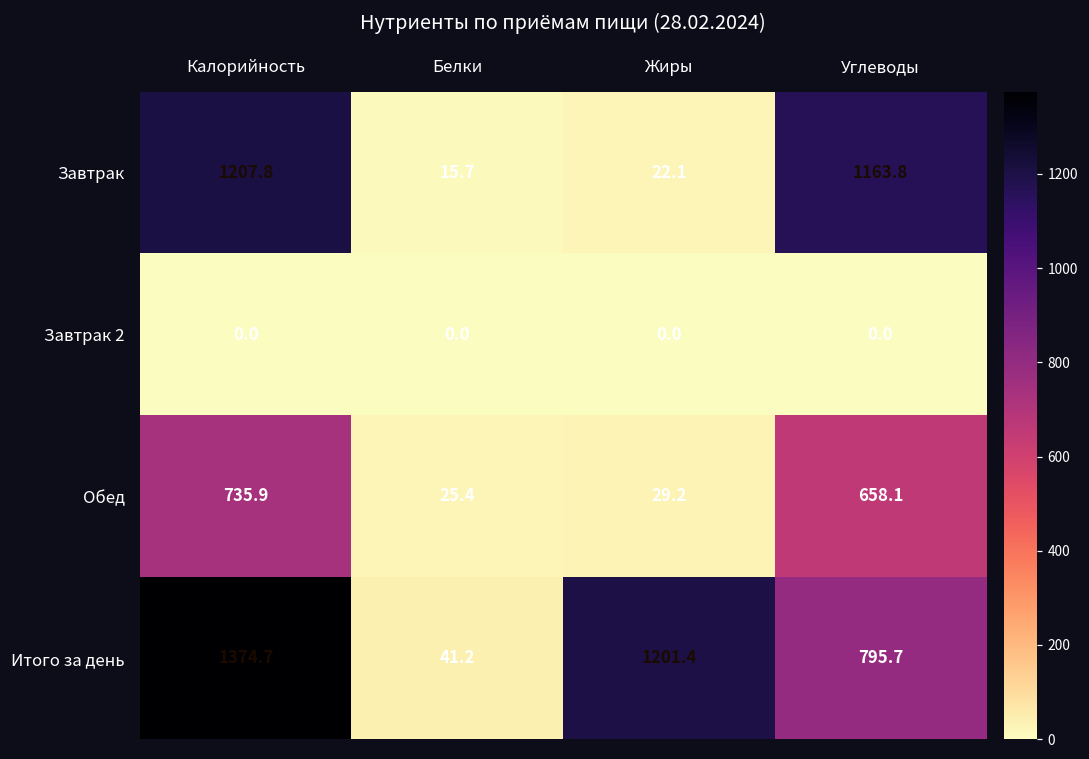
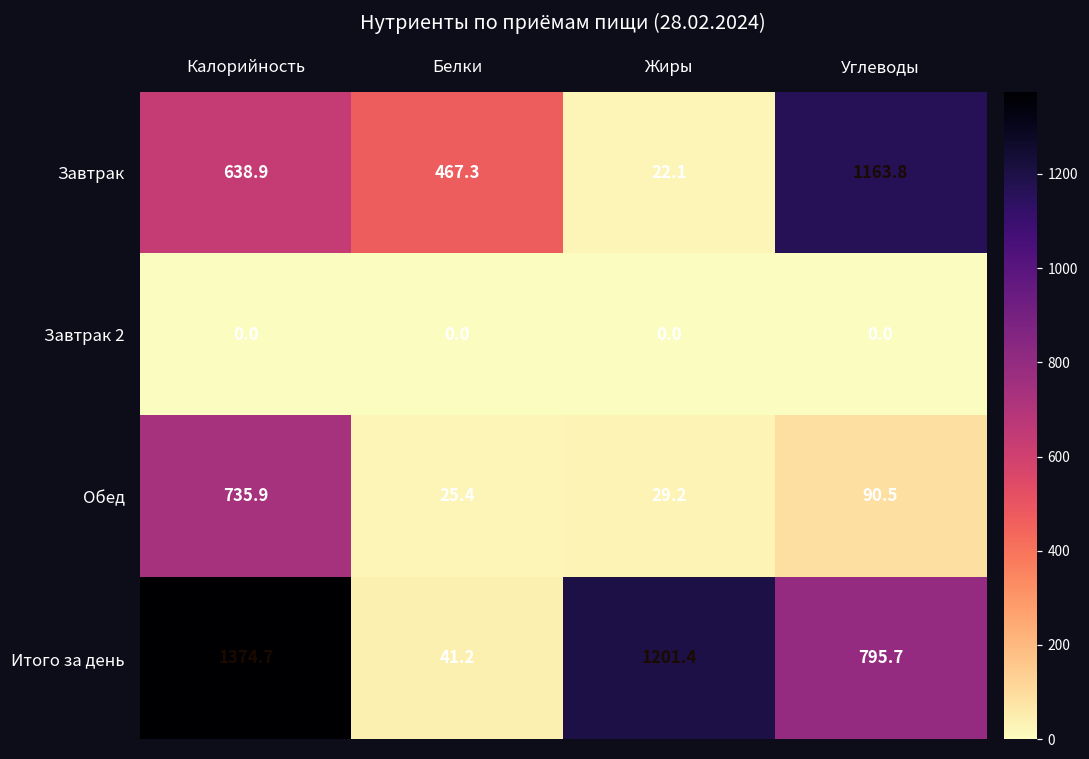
Завтрак, Калорийность: 1207.8 -> 638.9
Завтрак, Белки: 15.7 -> 467.3
Обед, Углеводы: 658.1 -> 90.5
